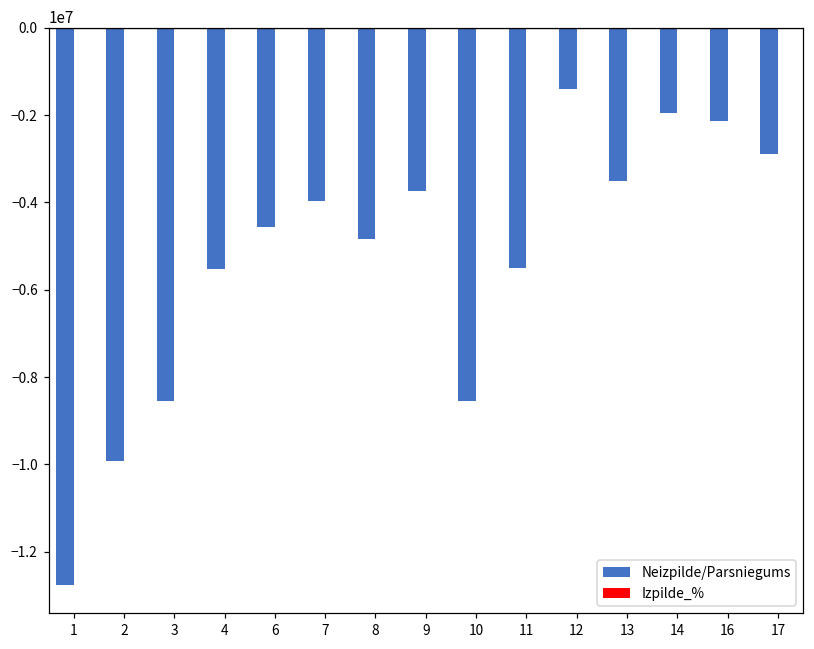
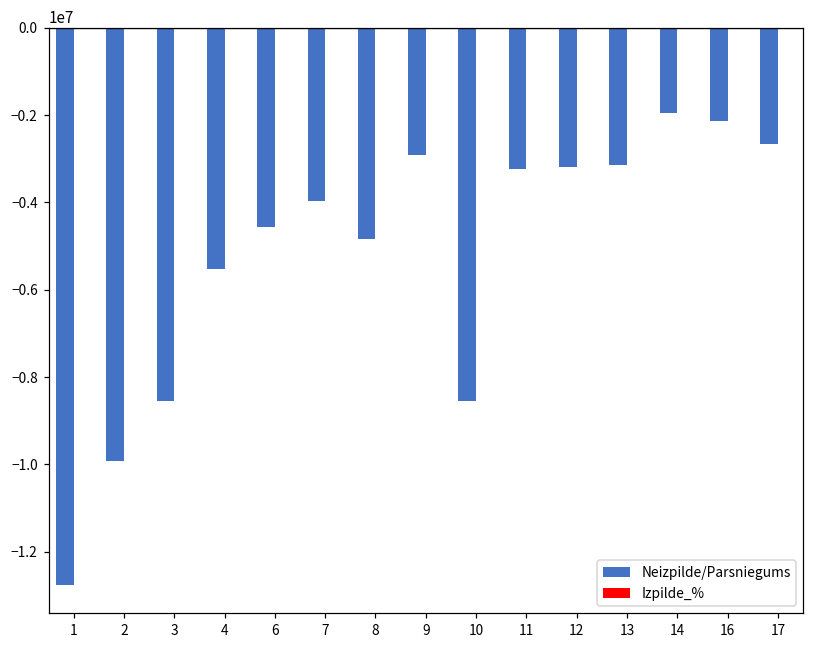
Neizpilde/Parsniegums, 9: -3700000 -> -2900000
Neizpilde/Parsniegums, 11: -5500000 -> -3200000
Neizpilde/Parsniegums, 12: -1400000 -> -3200000
Neizpilde/Parsniegums, 13: -3500000 -> -3100000
Neizpilde/Parsniegums, 17: -2900000 -> -2700000
